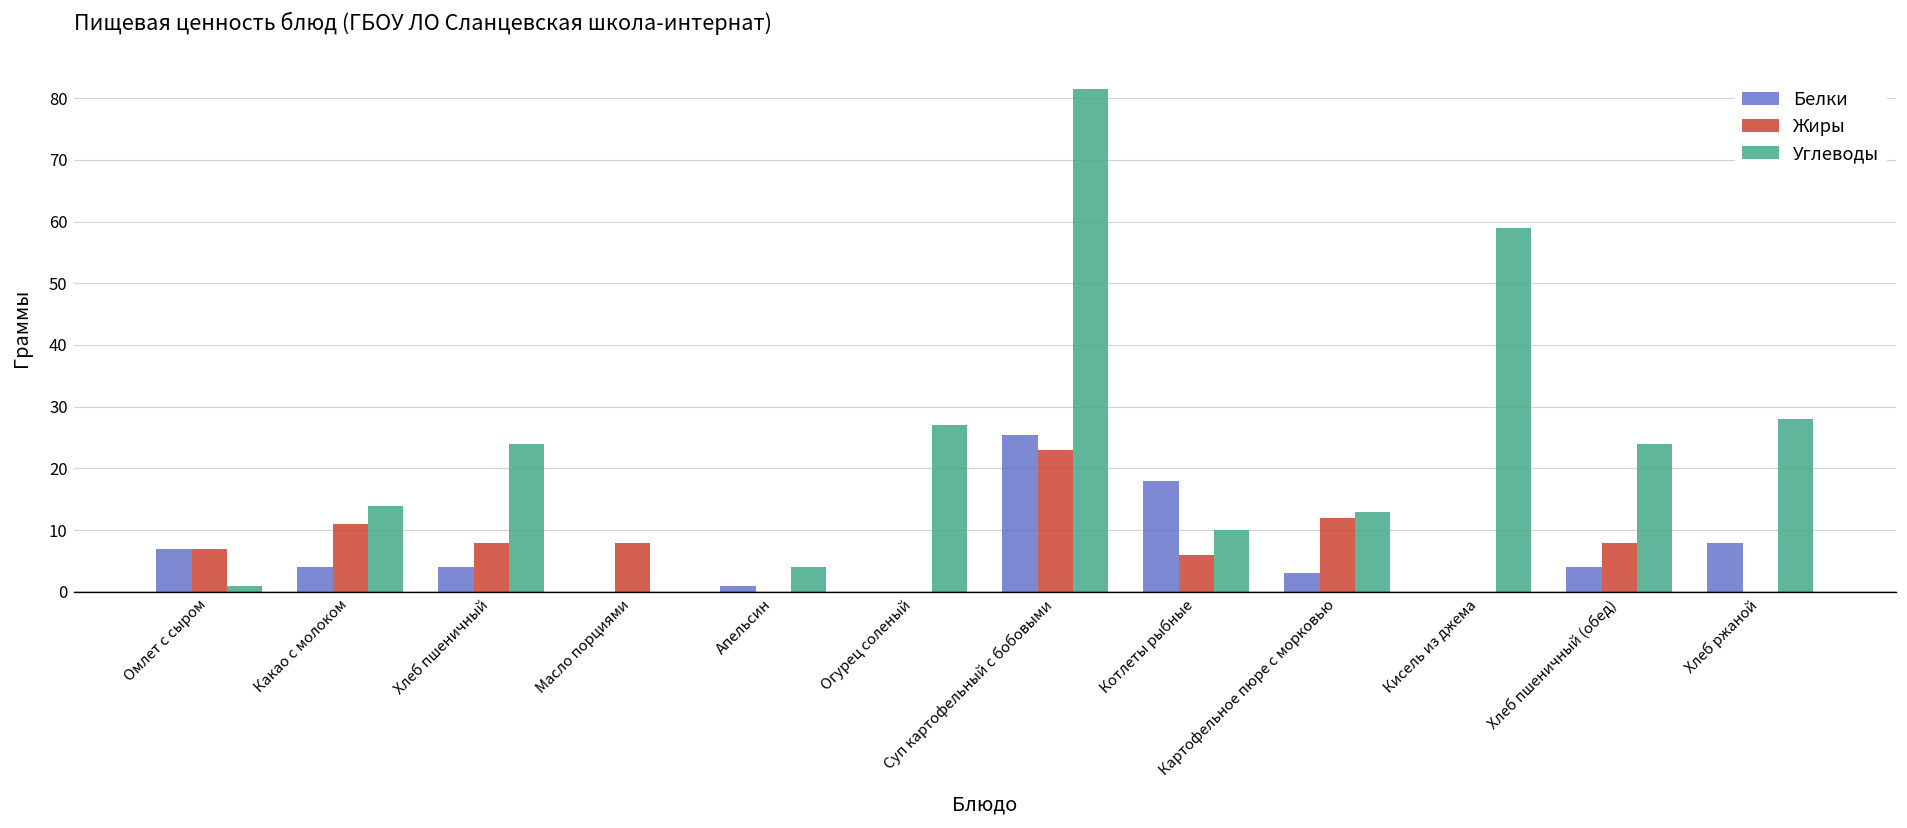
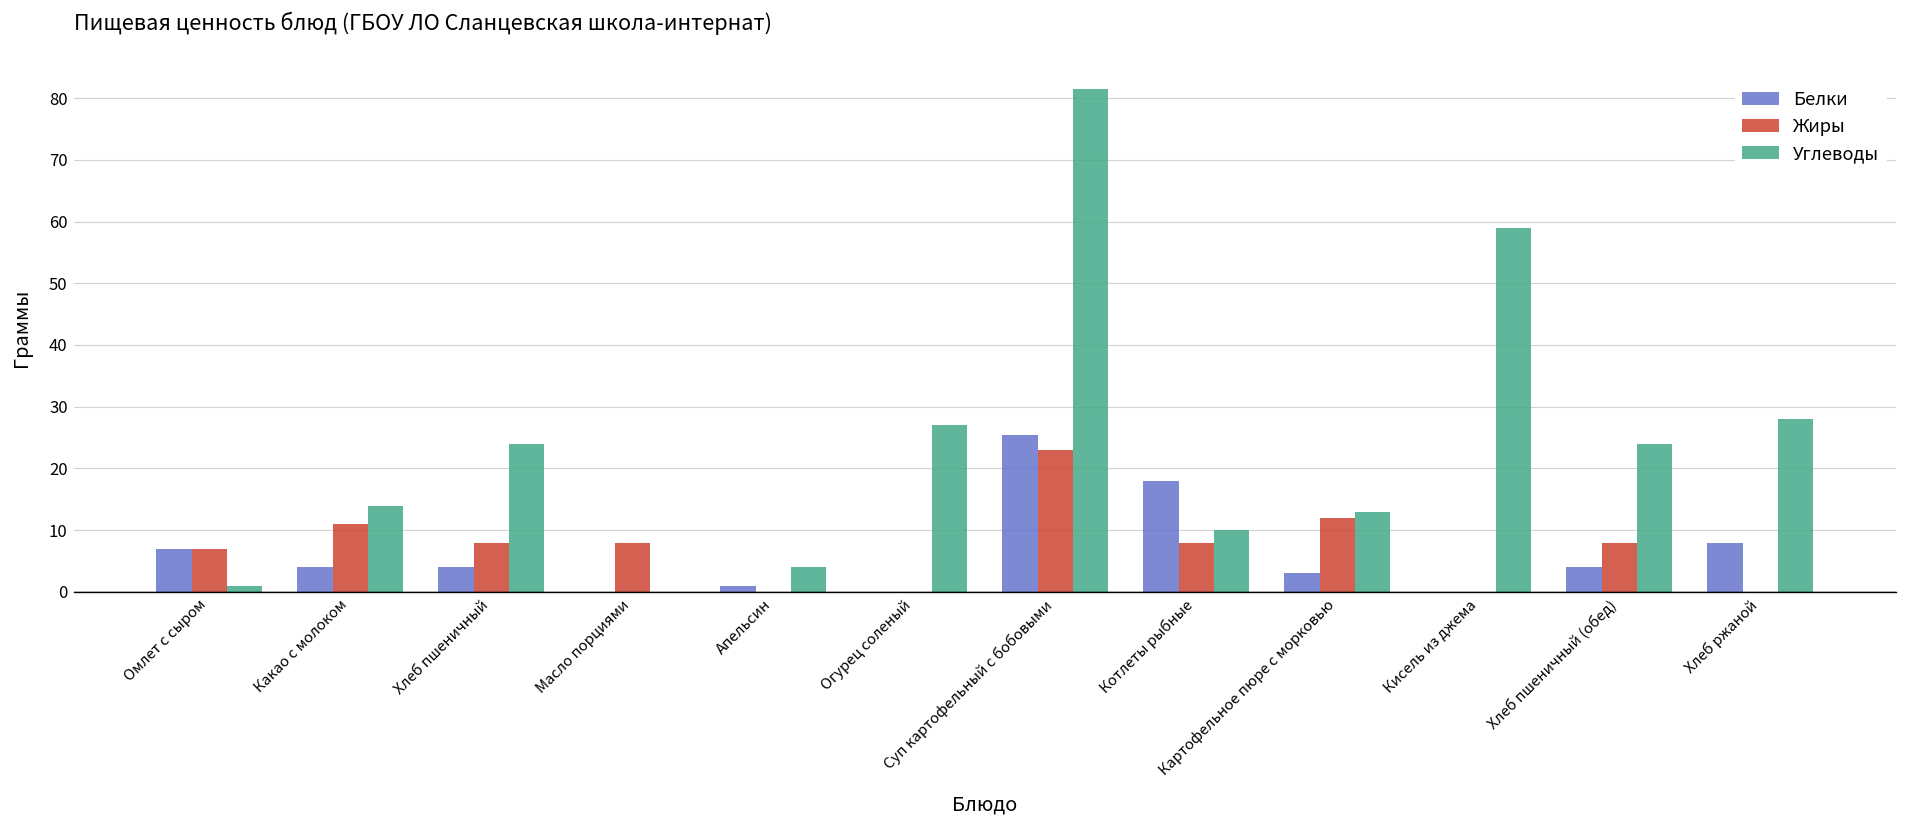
Жиры, Котлеты рыбные: 6 -> 8
